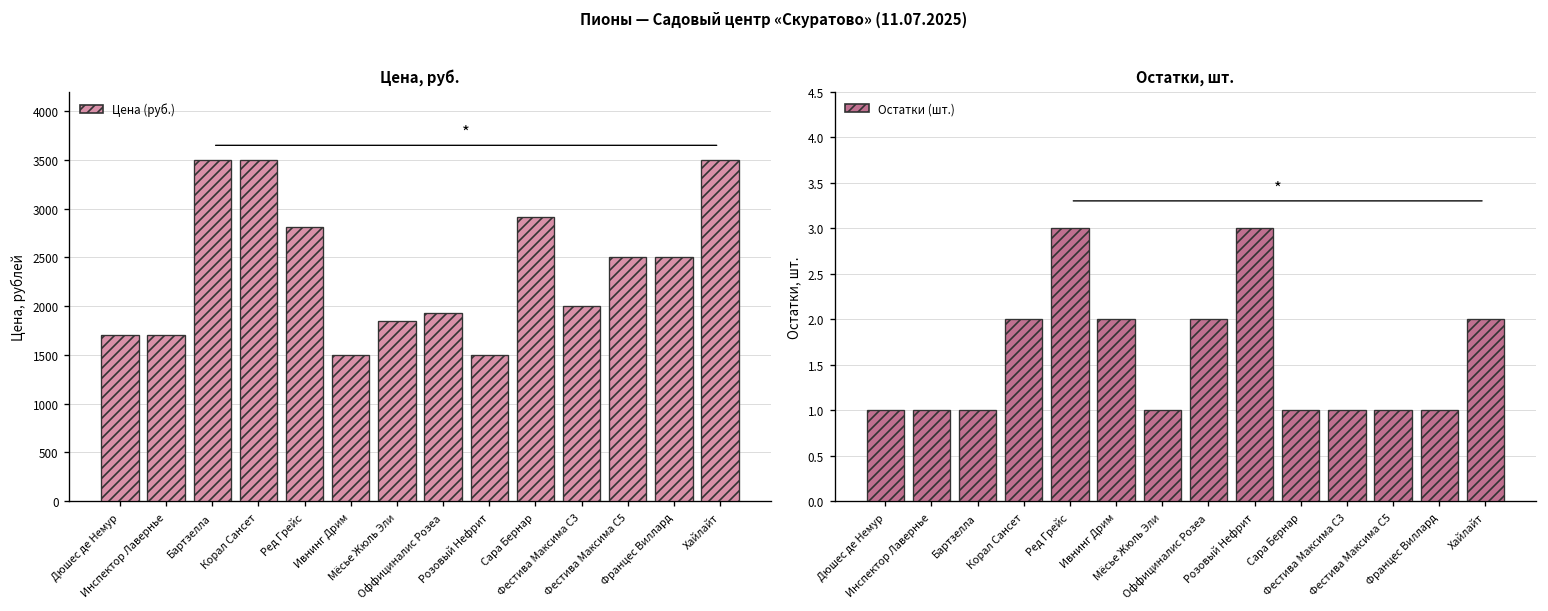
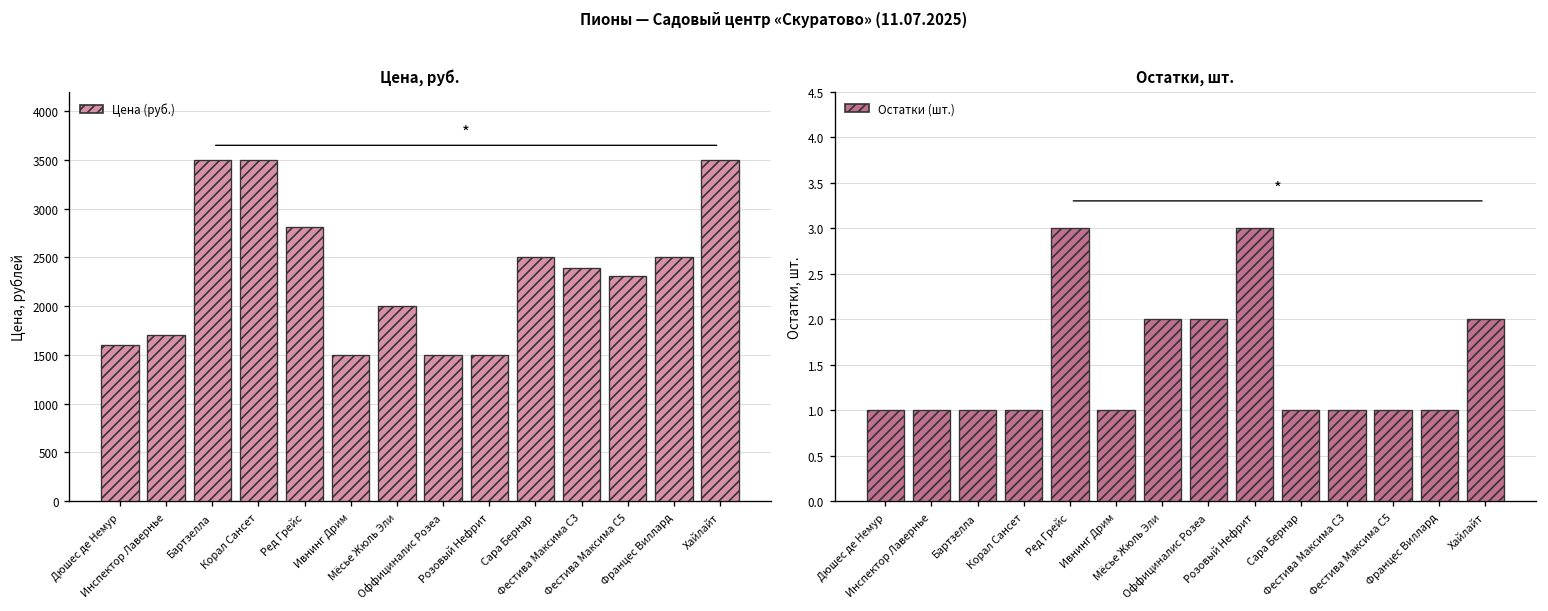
Цена, руб., Дюшес де Немур: 1700 -> 1600
Цена, руб., Мёсье Жюль Эли: 1800 -> 2000
Цена, руб., Оффициналис Розеа: 1900 -> 1500
Цена, руб., Сара Бернар: 2900 -> 2500
Цена, руб., Фестива Максима С3: 2000 -> 2400
Цена, руб., Фестива Максима С5: 2500 -> 2300
Остатки, шт., Корал Сансет: 2 -> 1
Остатки, шт., Ивнинг Дрим: 2 -> 1
Остатки, шт., Мёсье Жюль Эли: 1 -> 2
